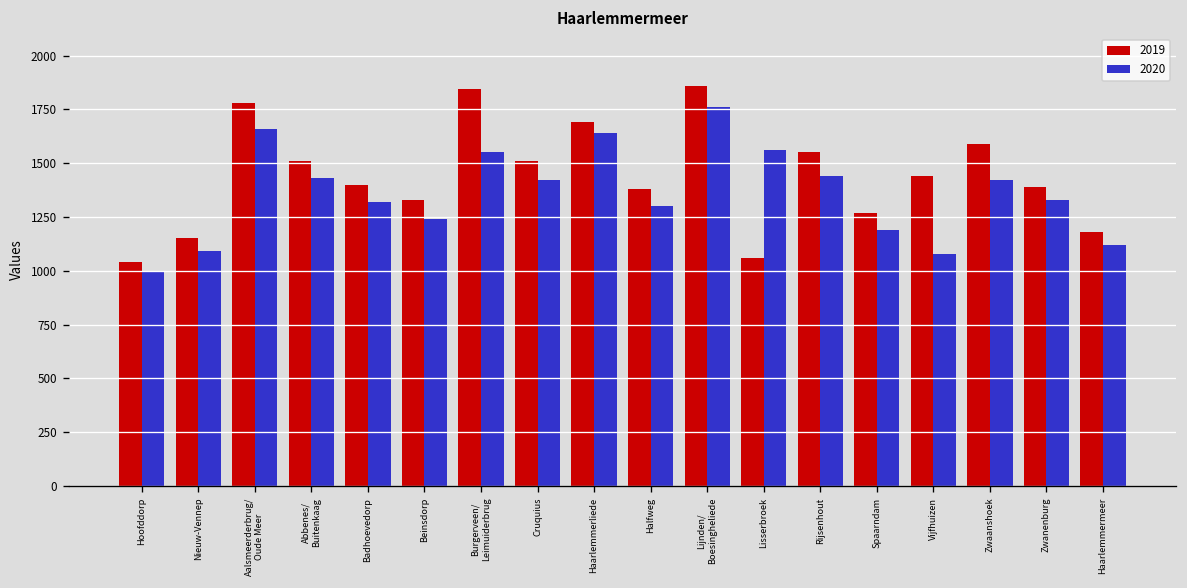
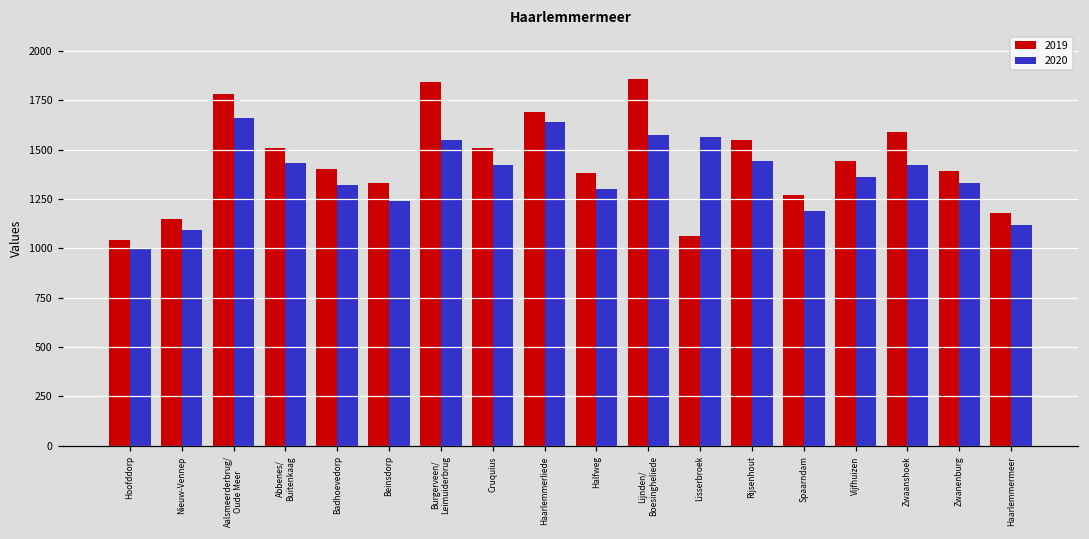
2020, Lijnden/ Boesingheliede: 1760 -> 1580
2020, Vijfhuizen: 1080 -> 1360
